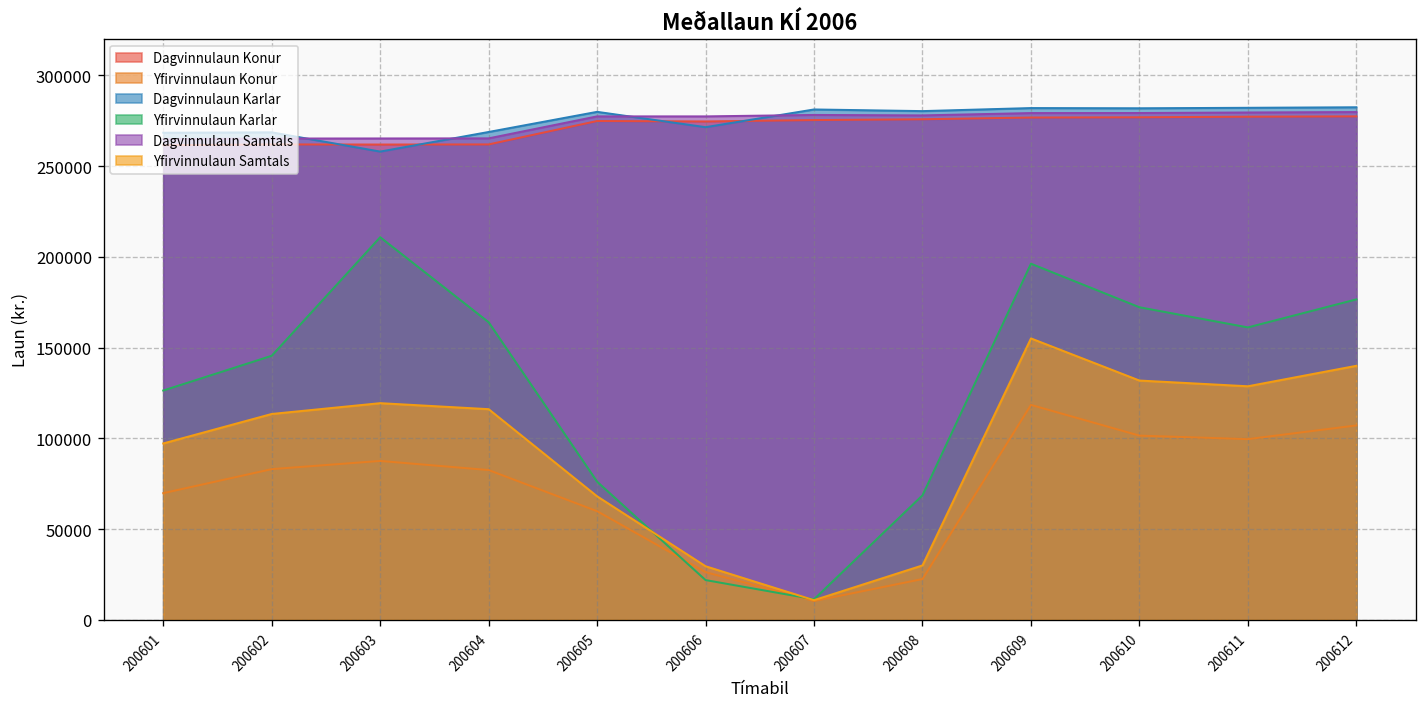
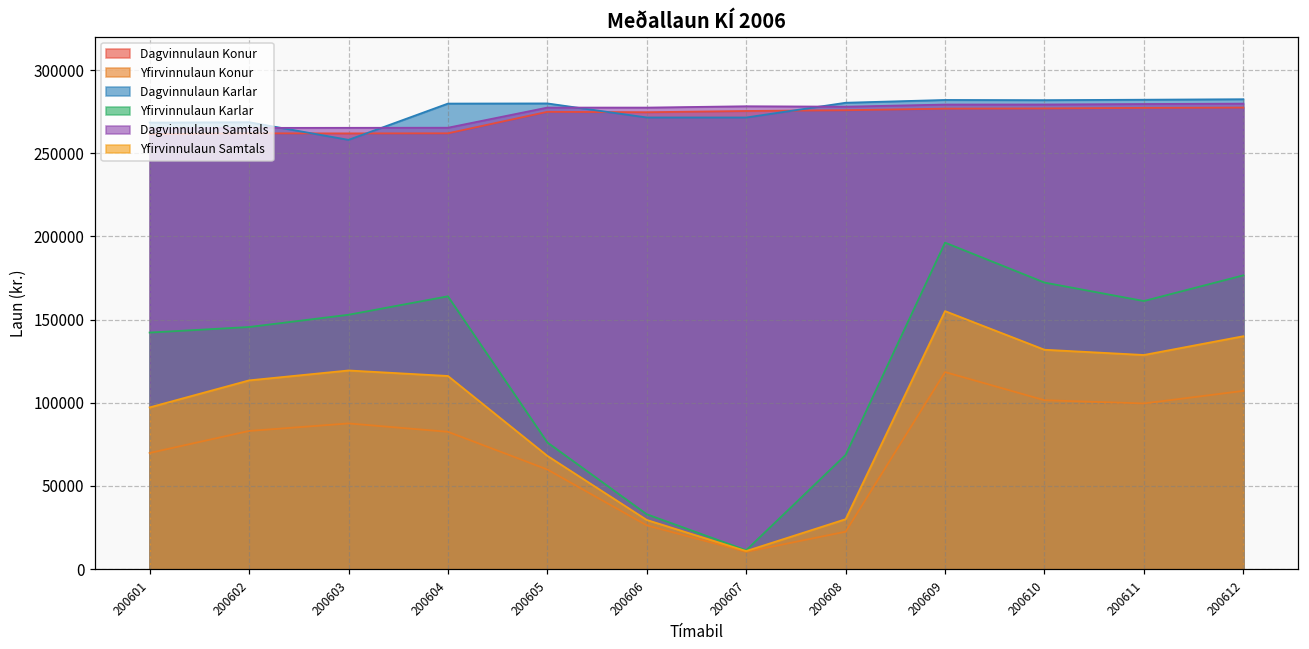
Yfirvinnulaun Karlar, 200601: 126000 -> 142000
Yfirvinnulaun Karlar, 200603: 211000 -> 153000
Dagvinnulaun Karlar, 200604: 269000 -> 280000
Yfirvinnulaun Karlar, 200606: 22000 -> 33000
Dagvinnulaun Karlar, 200607: 281000 -> 271000
